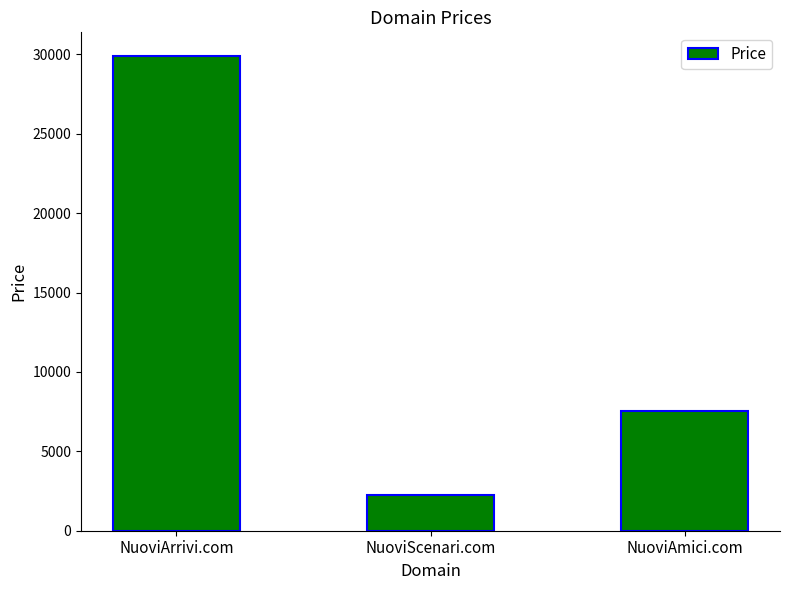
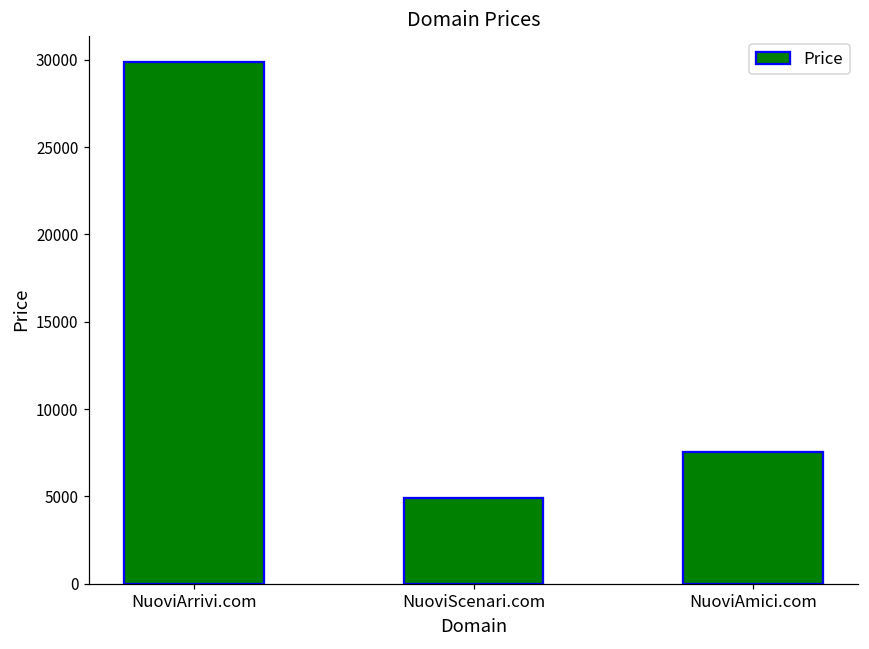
NuoviScenari.com: 2300 -> 4900
